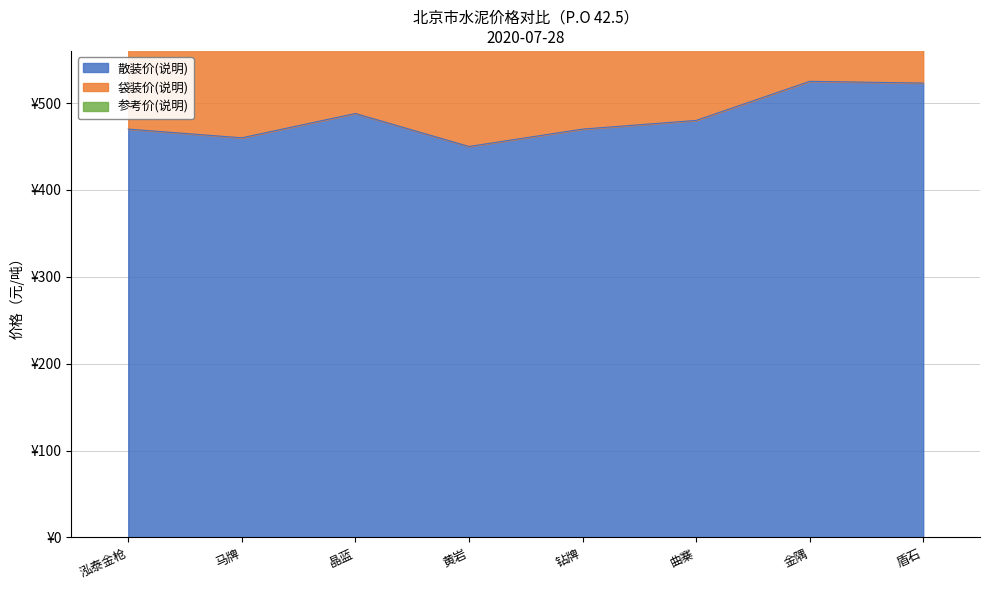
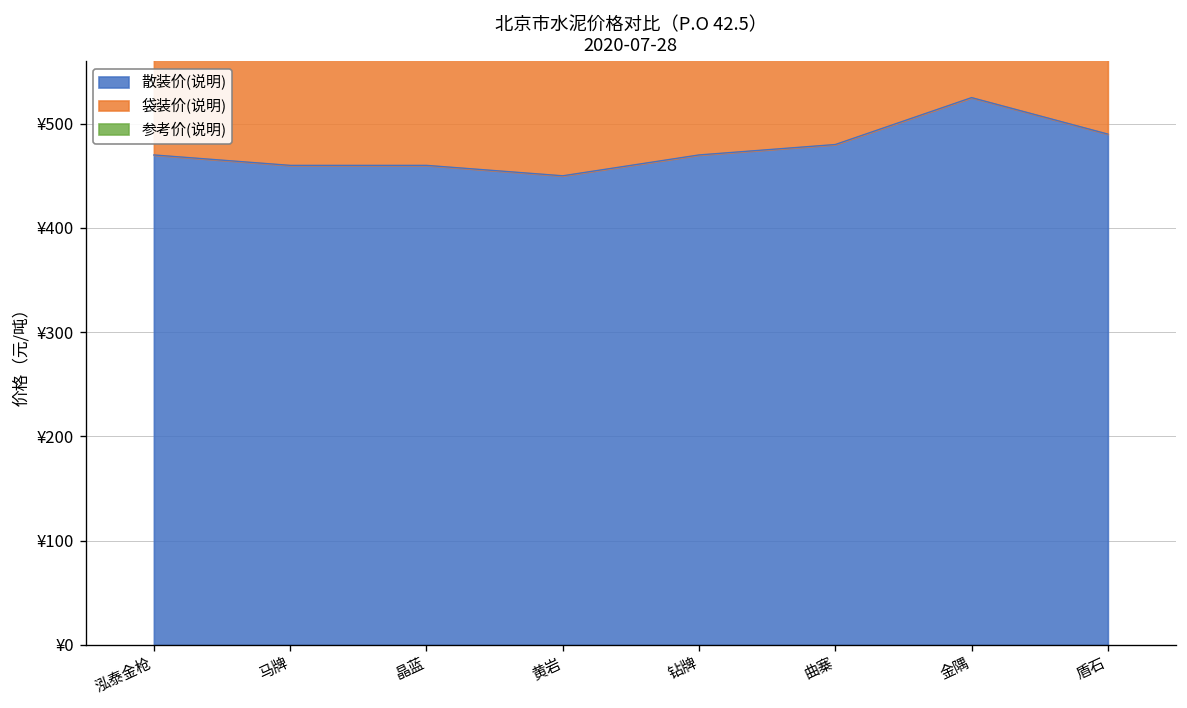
散装价(说明), 晶蓝: ¥490 -> ¥460
散装价(说明), 盾石: ¥520 -> ¥490
